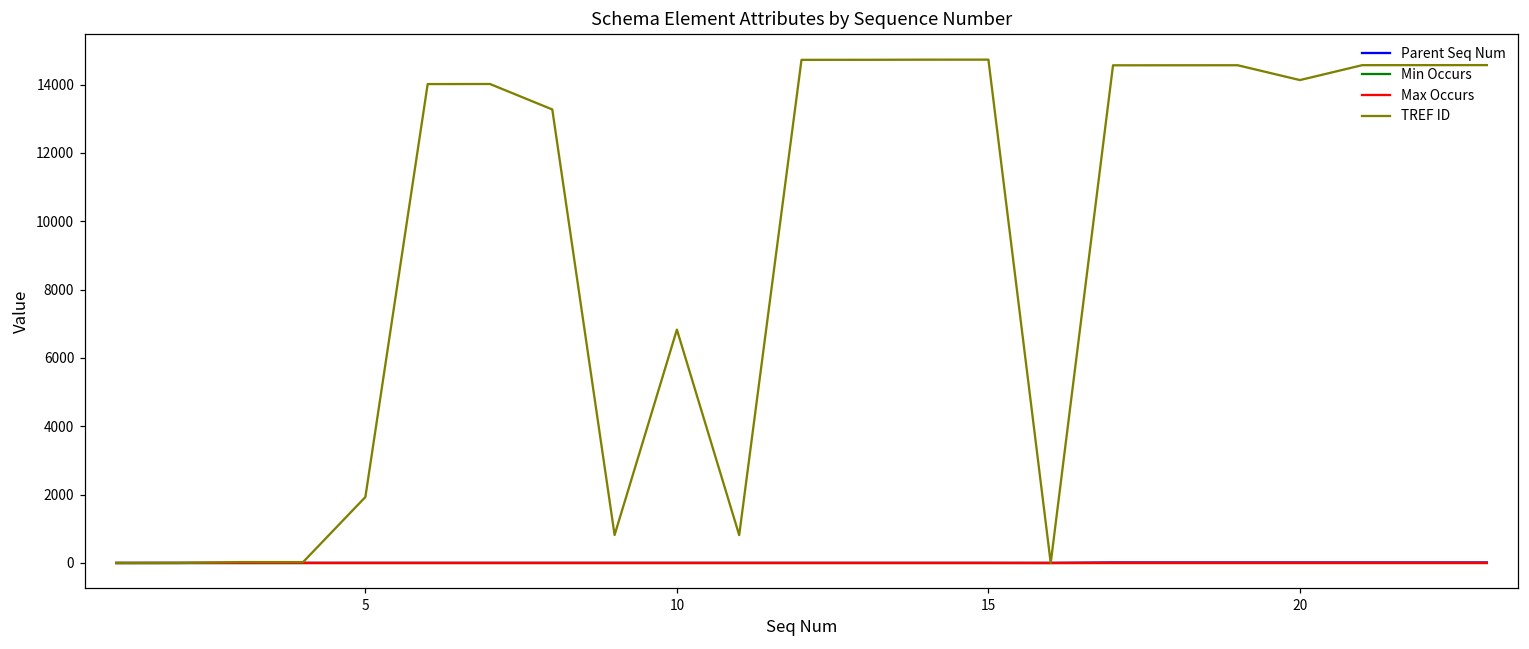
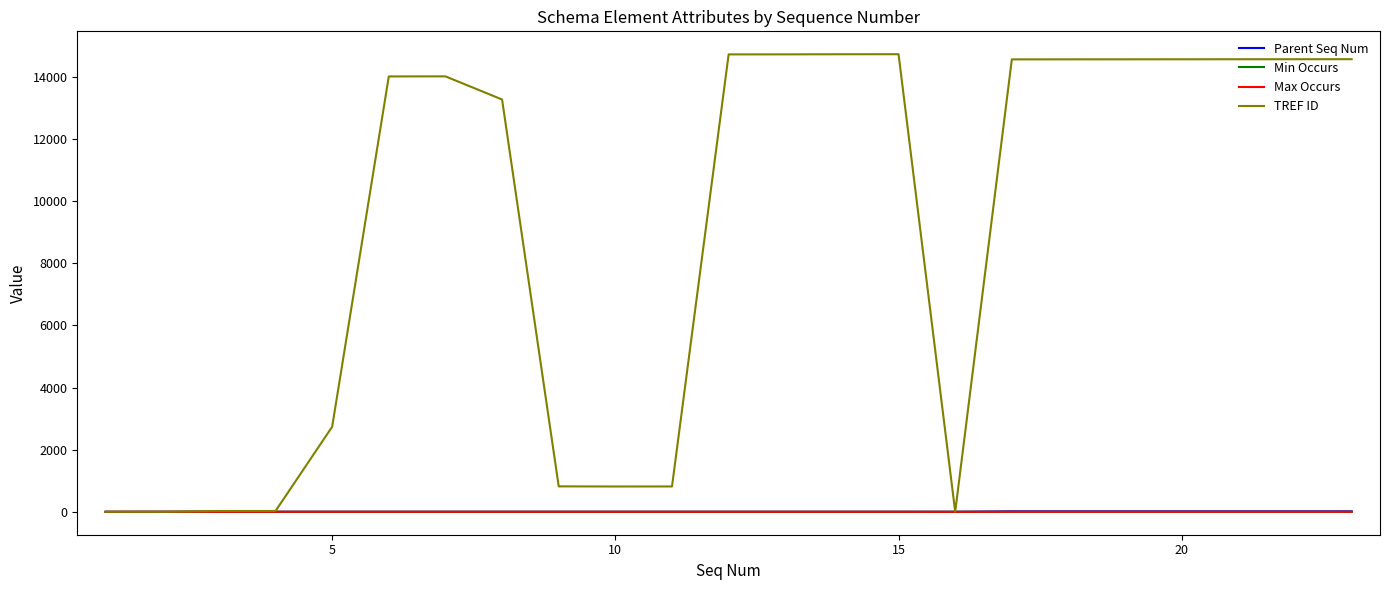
TREF ID, 5: 1900 -> 2700
TREF ID, 10: 6800 -> 800
TREF ID, 20: 14100 -> 14600
